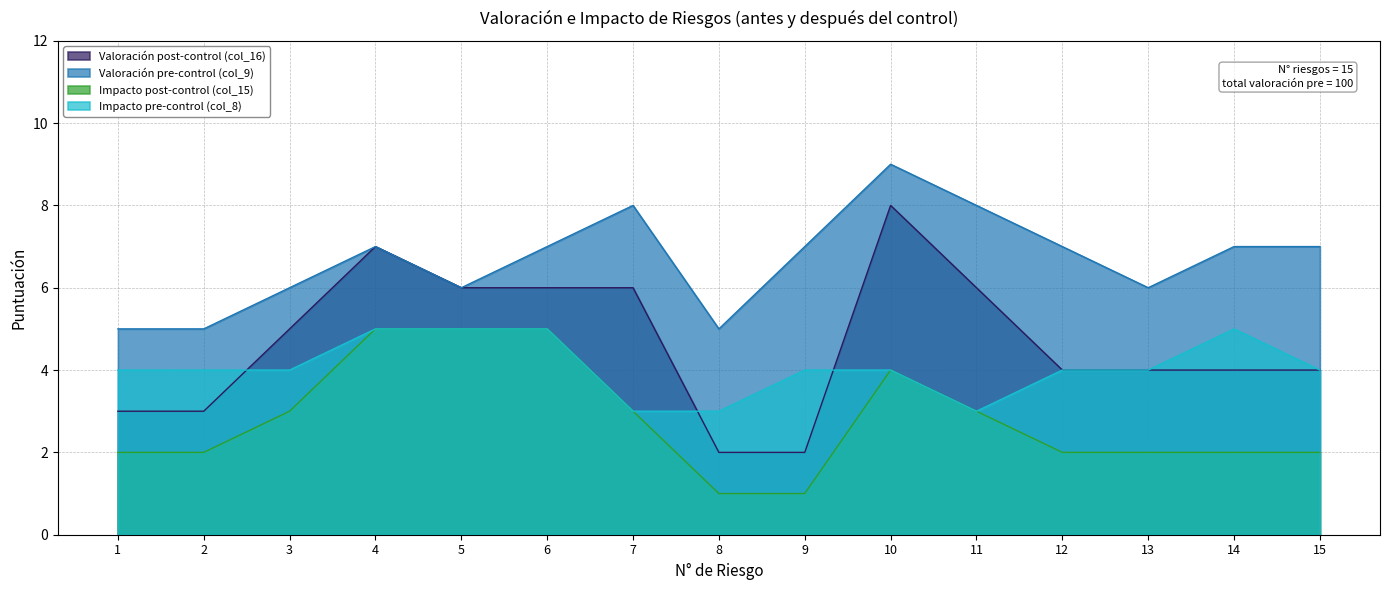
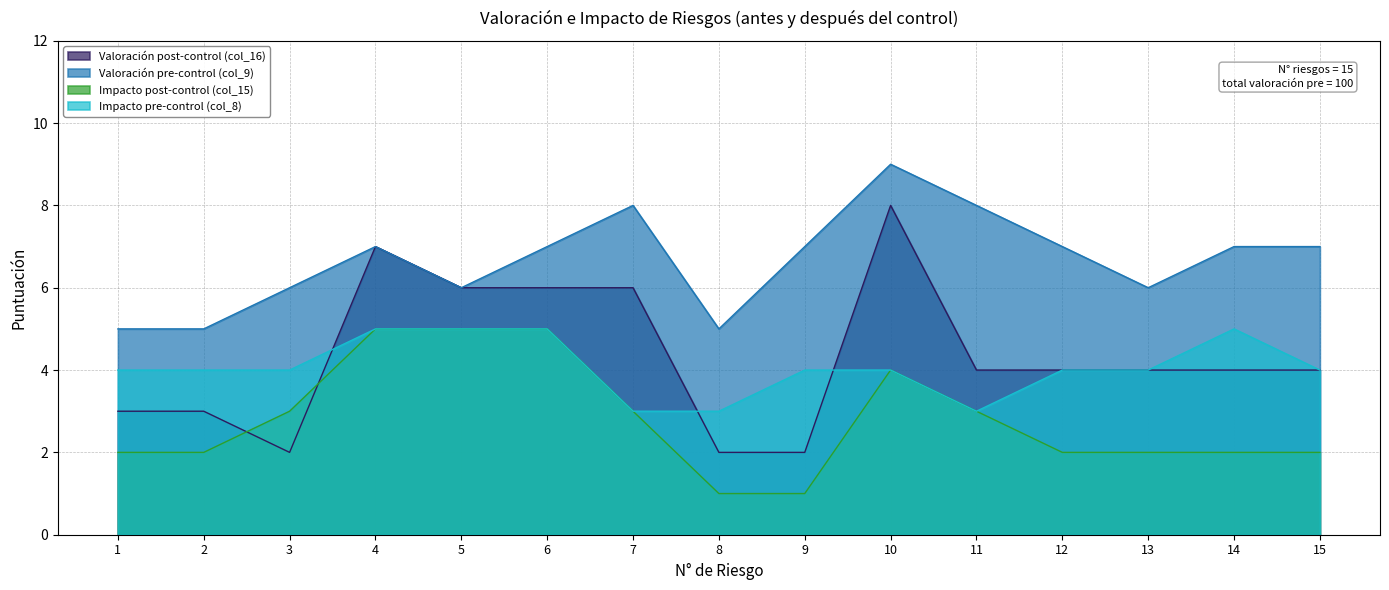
Valoración post-control (col_16), 3: 5 -> 2
Valoración post-control (col_16), 11: 6 -> 4
